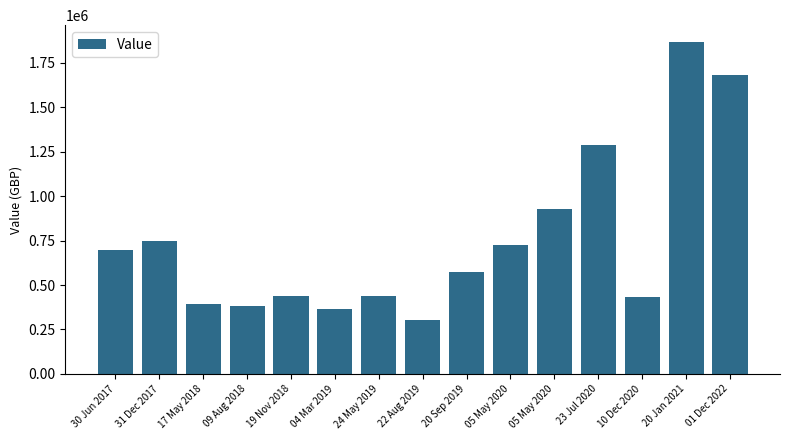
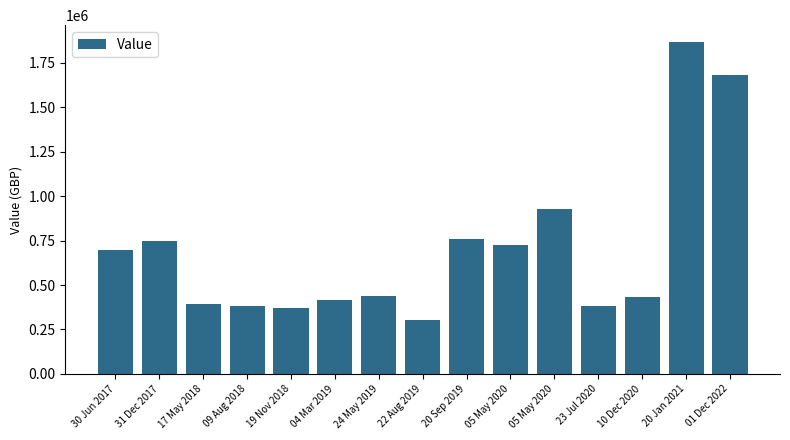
19 Nov 2018: 440000 -> 370000
04 Mar 2019: 360000 -> 410000
20 Sep 2019: 580000 -> 760000
23 Jul 2020: 1290000 -> 380000
